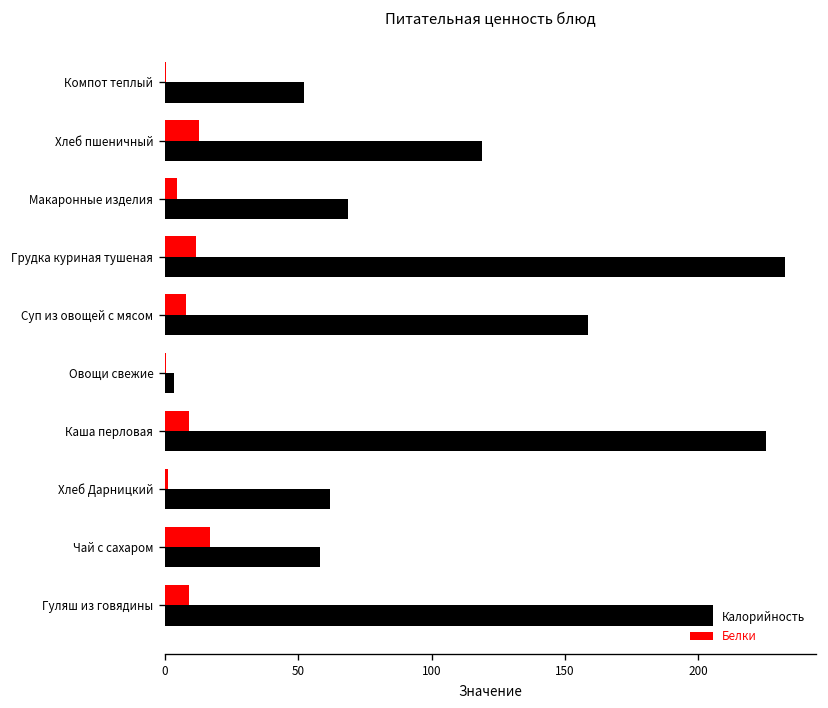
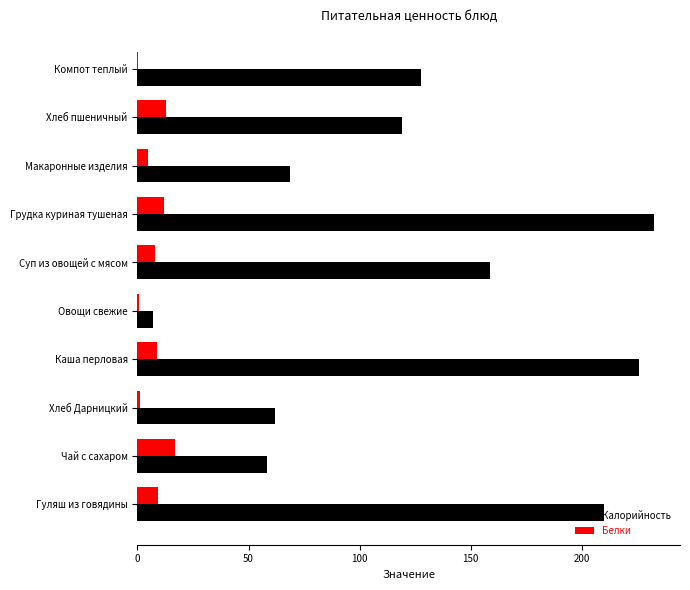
Калорийность, Компот теплый: 52 -> 127
Калорийность, Овощи свежие: 3 -> 7
Калорийность, Гуляш из говядины: 206 -> 210
